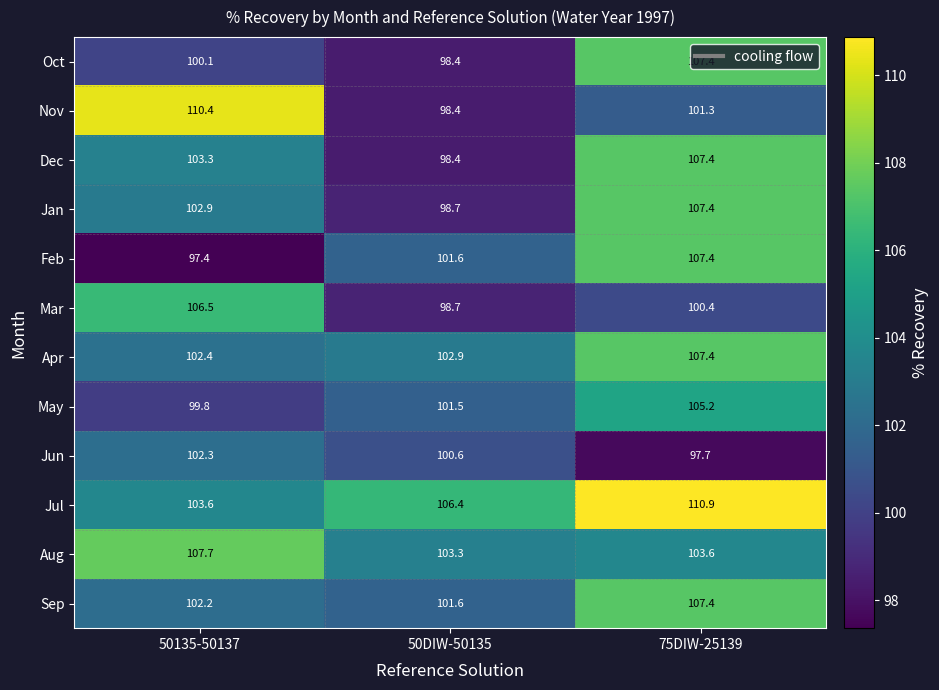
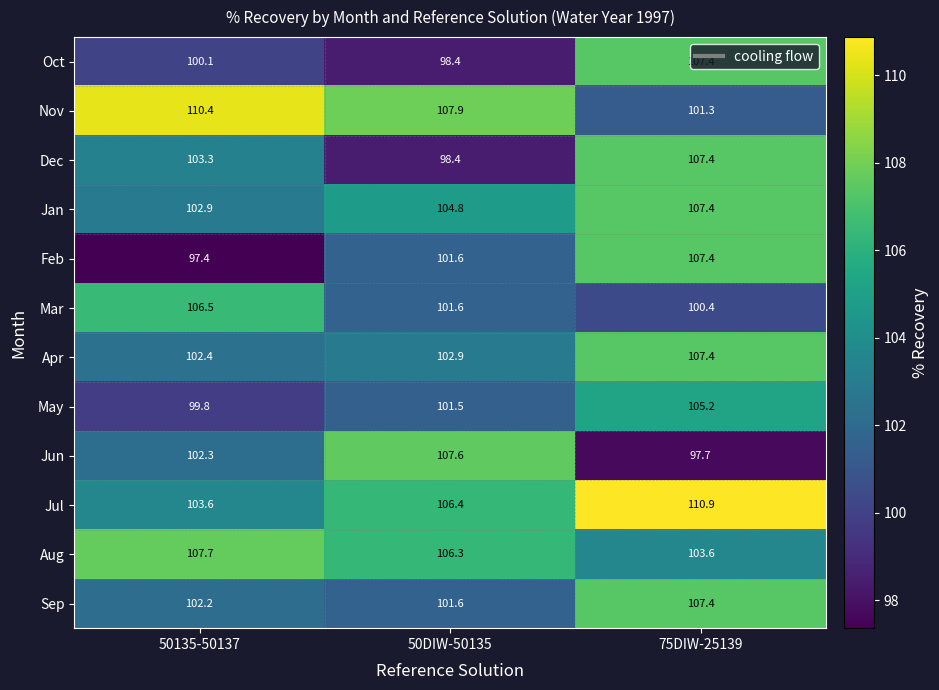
Nov, 50DIW-50135: 98.4 -> 107.9
Jan, 50DIW-50135: 98.7 -> 104.8
Mar, 50DIW-50135: 98.7 -> 101.6
Jun, 50DIW-50135: 100.6 -> 107.6
Aug, 50DIW-50135: 103.3 -> 106.3
